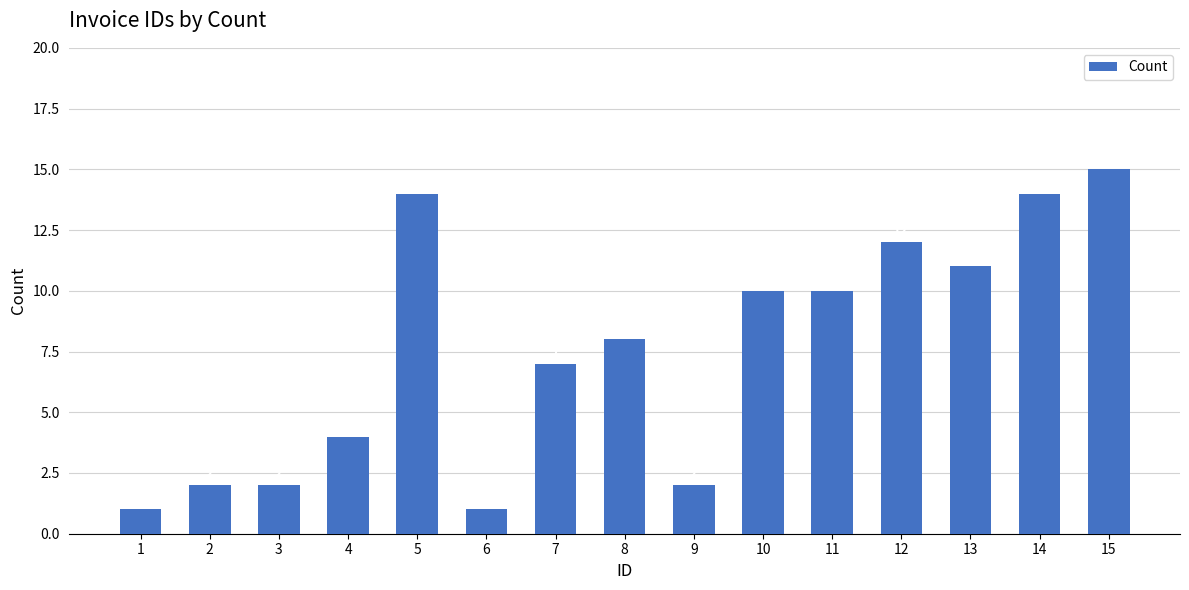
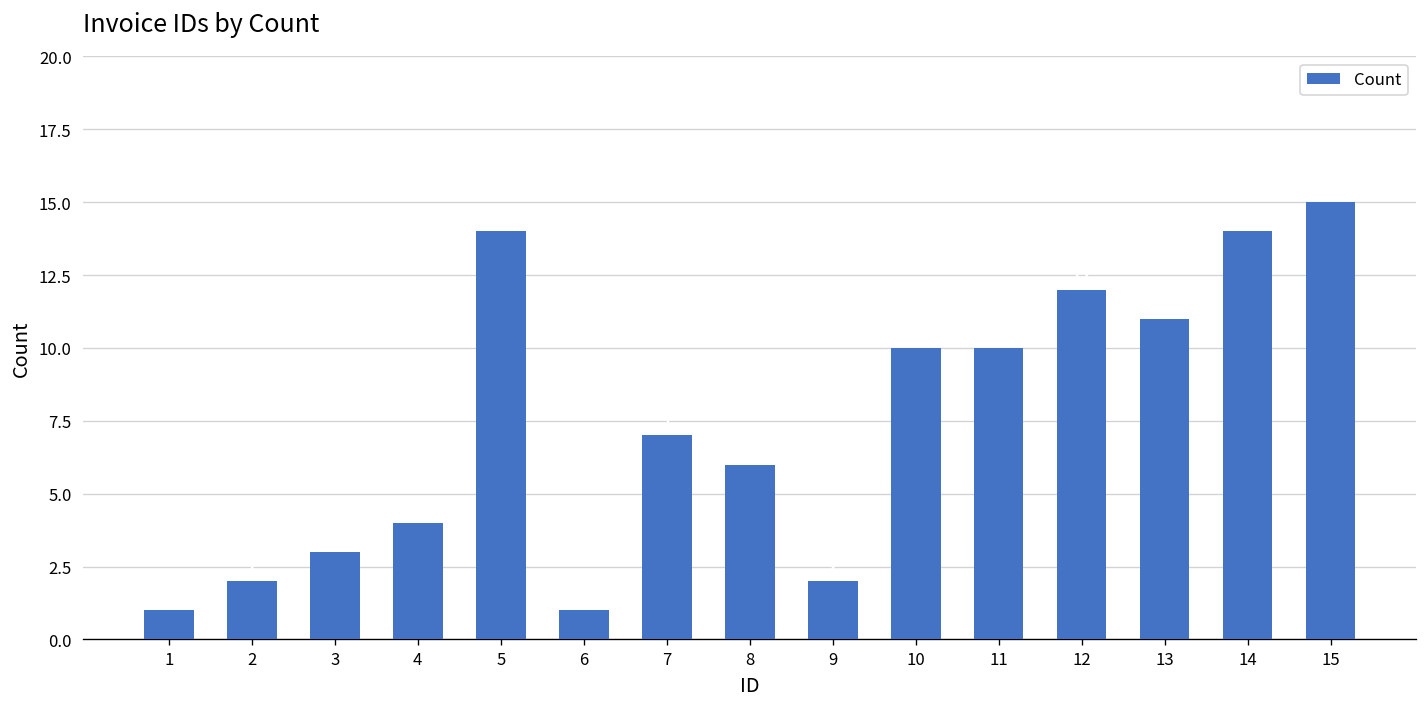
3: 2 -> 3
8: 8 -> 6
